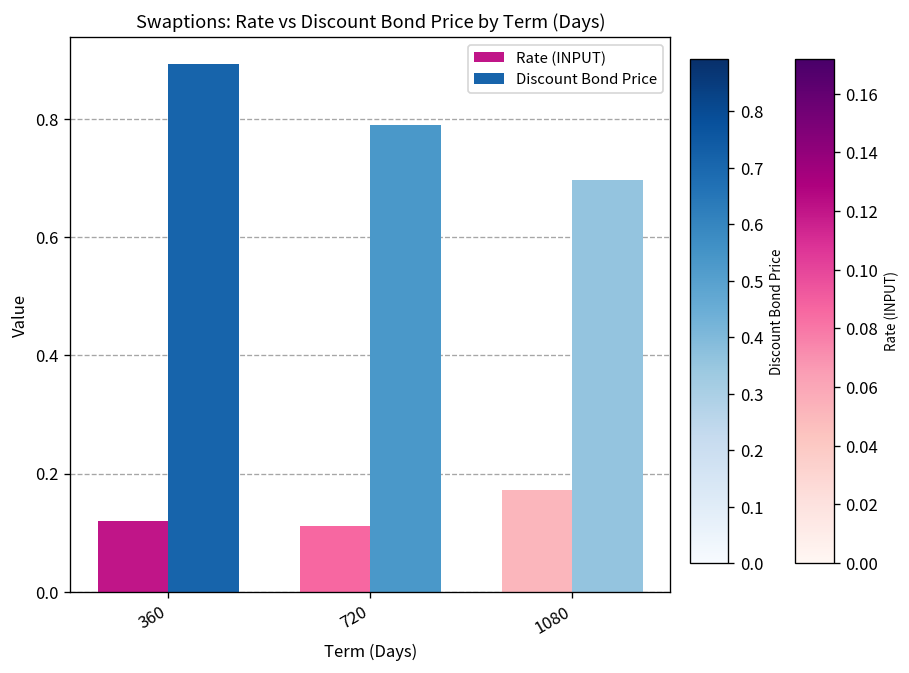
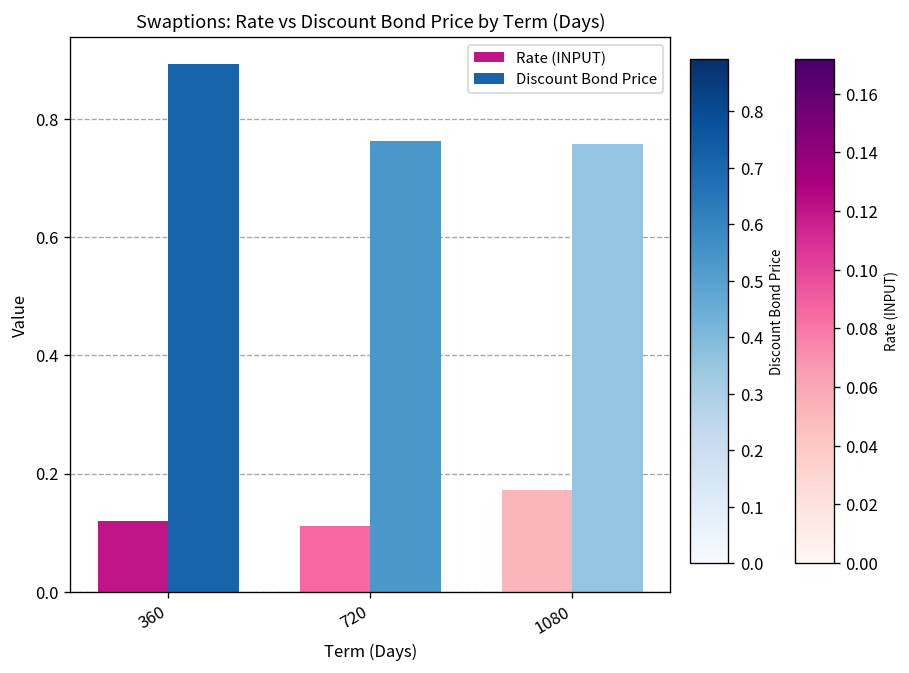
Discount Bond Price, 720: 0.79 -> 0.76
Discount Bond Price, 1080: 0.70 -> 0.76
